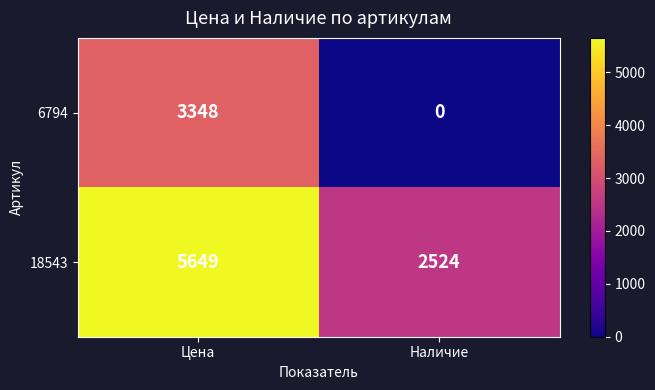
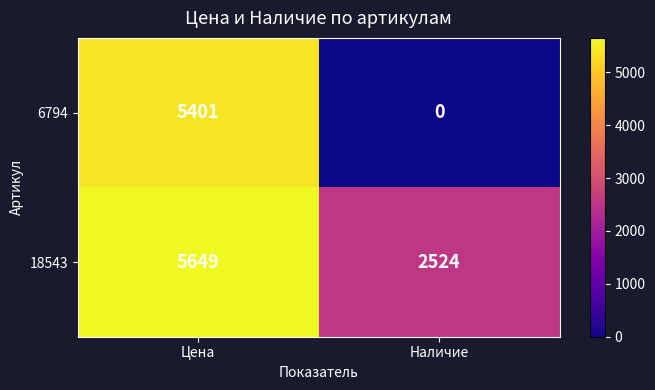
6794, Цена: 3348 -> 5401
